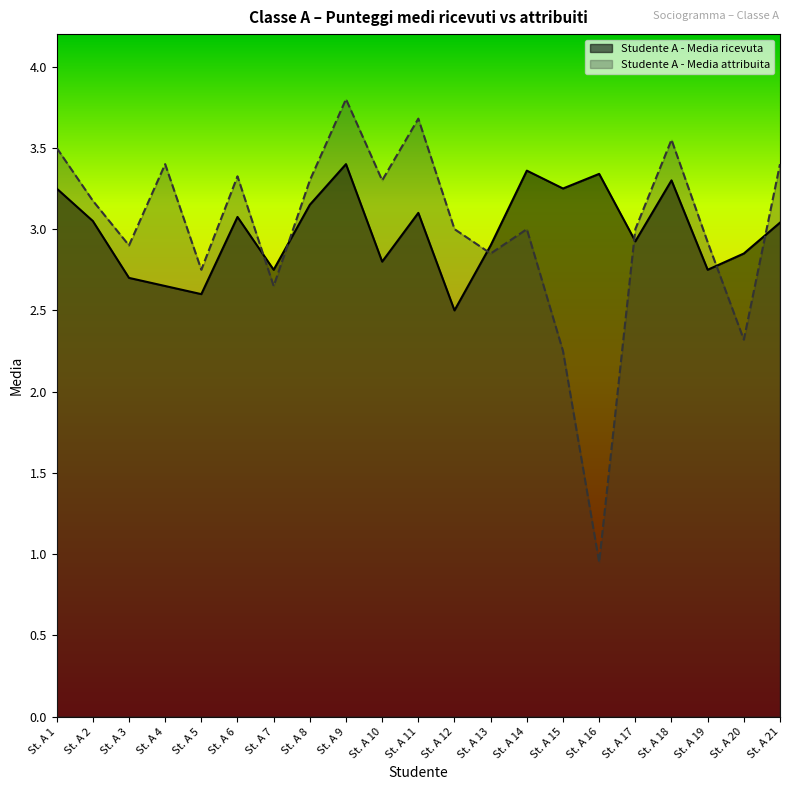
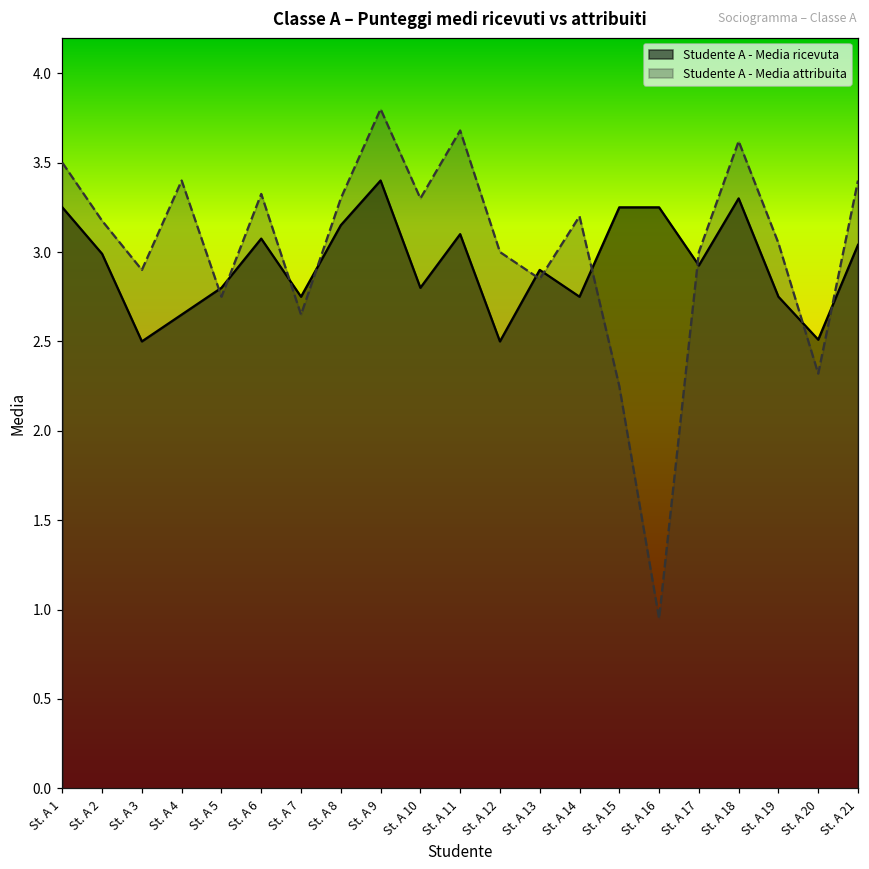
Studente A - Media ricevuta, St. A 2: 3.05 -> 2.99
Studente A - Media ricevuta, St. A 3: 2.7 -> 2.5
Studente A - Media ricevuta, St. A 5: 2.6 -> 2.8
Studente A - Media ricevuta, St. A 14: 3.36 -> 2.75
Studente A - Media attribuita, St. A 14: 3.0 -> 3.2
Studente A - Media ricevuta, St. A 16: 3.34 -> 3.25
Studente A - Media attribuita, St. A 18: 3.55 -> 3.62
Studente A - Media attribuita, St. A 19: 2.92 -> 3.05
Studente A - Media ricevuta, St. A 20: 2.85 -> 2.51
